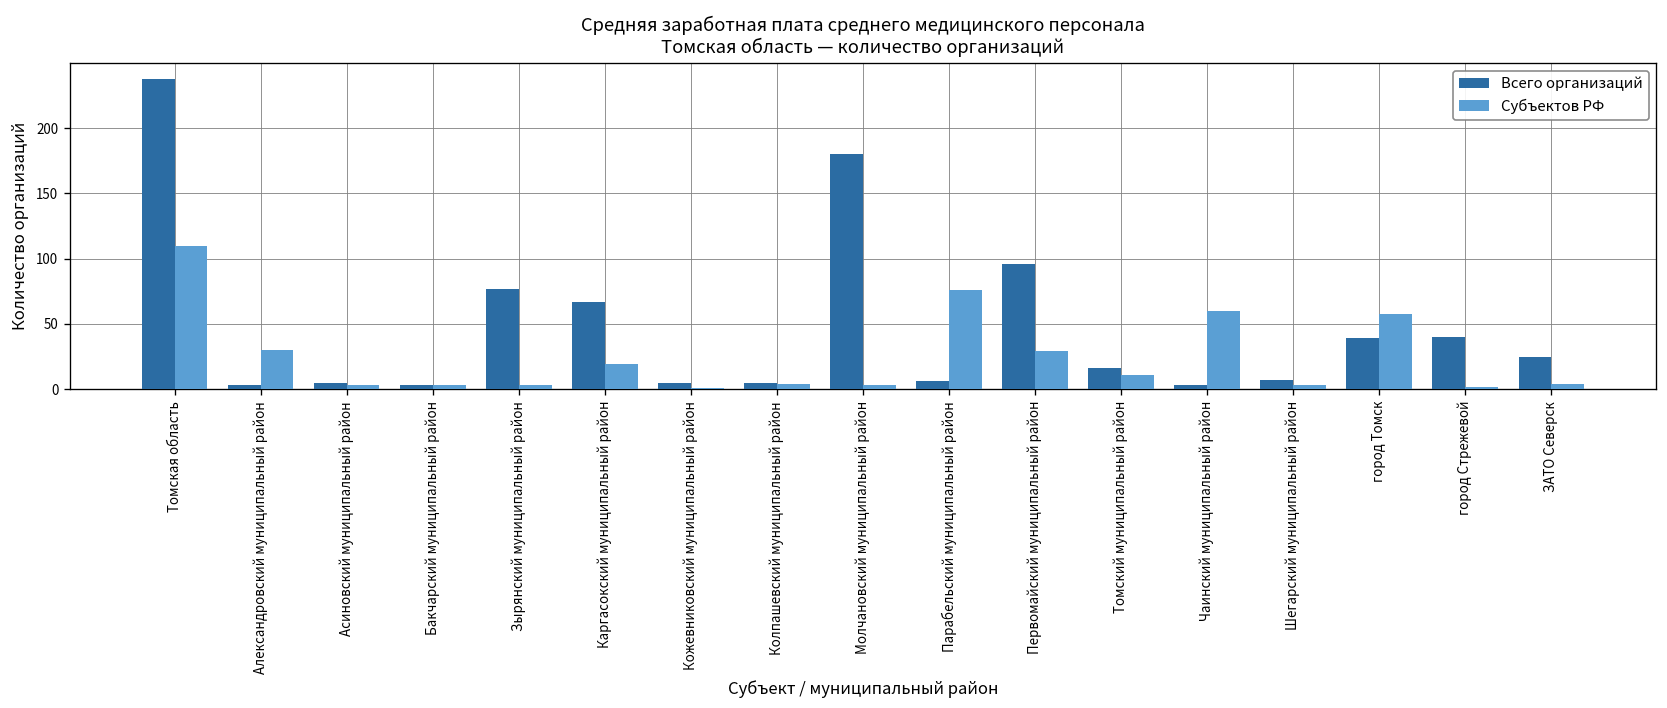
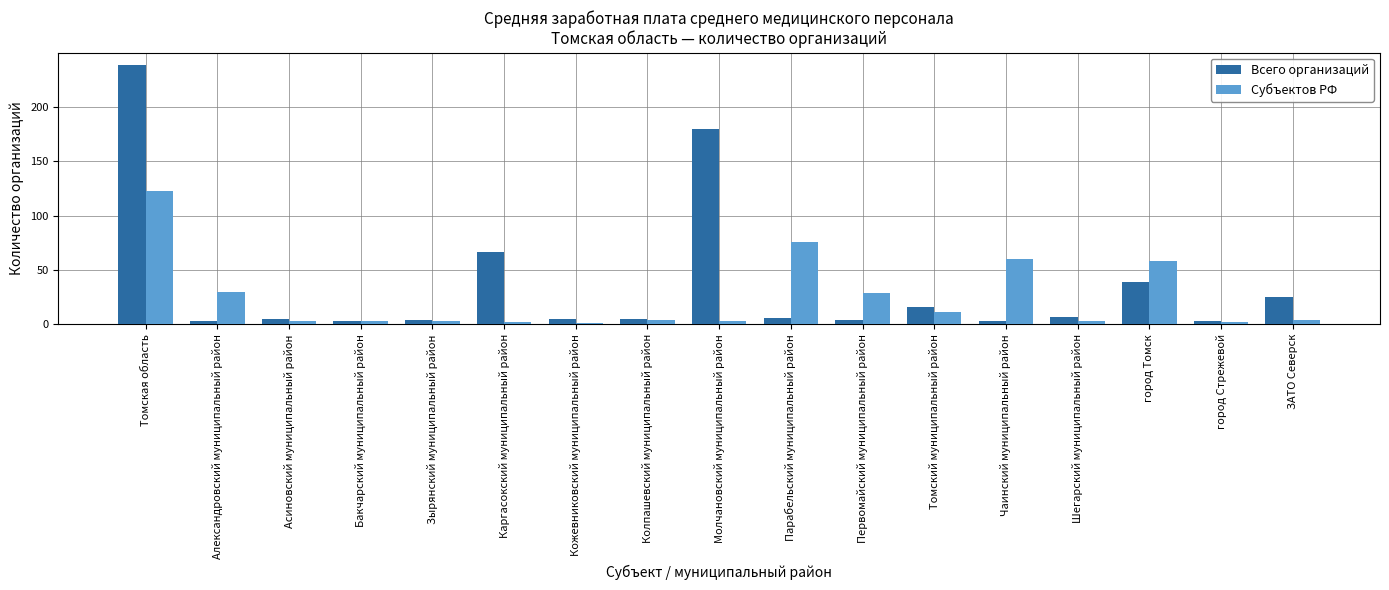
Субъектов РФ, Томская область: 110 -> 123
Всего организаций, Зырянский муниципальный район: 77 -> 4
Субъектов РФ, Каргасокский муниципальный район: 19 -> 2
Всего организаций, Первомайский муниципальный район: 96 -> 4
Всего организаций, город Стрежевой: 40 -> 3
